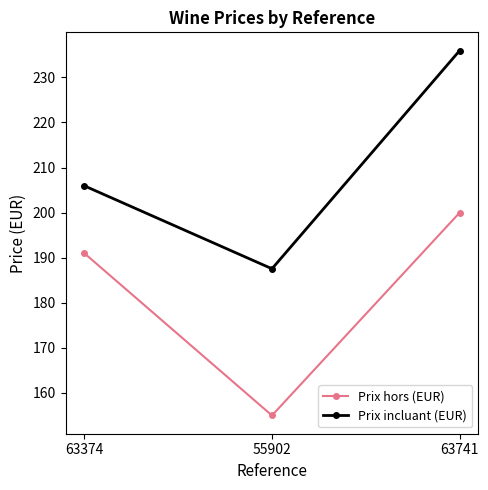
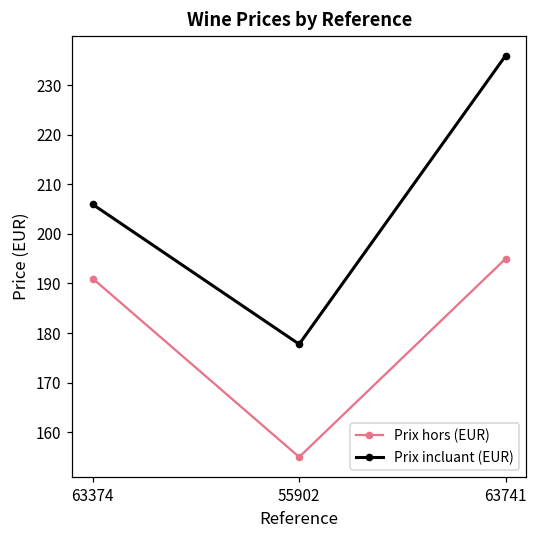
Prix incluant (EUR), 55902: 188 -> 178
Prix hors (EUR), 63741: 200 -> 195
